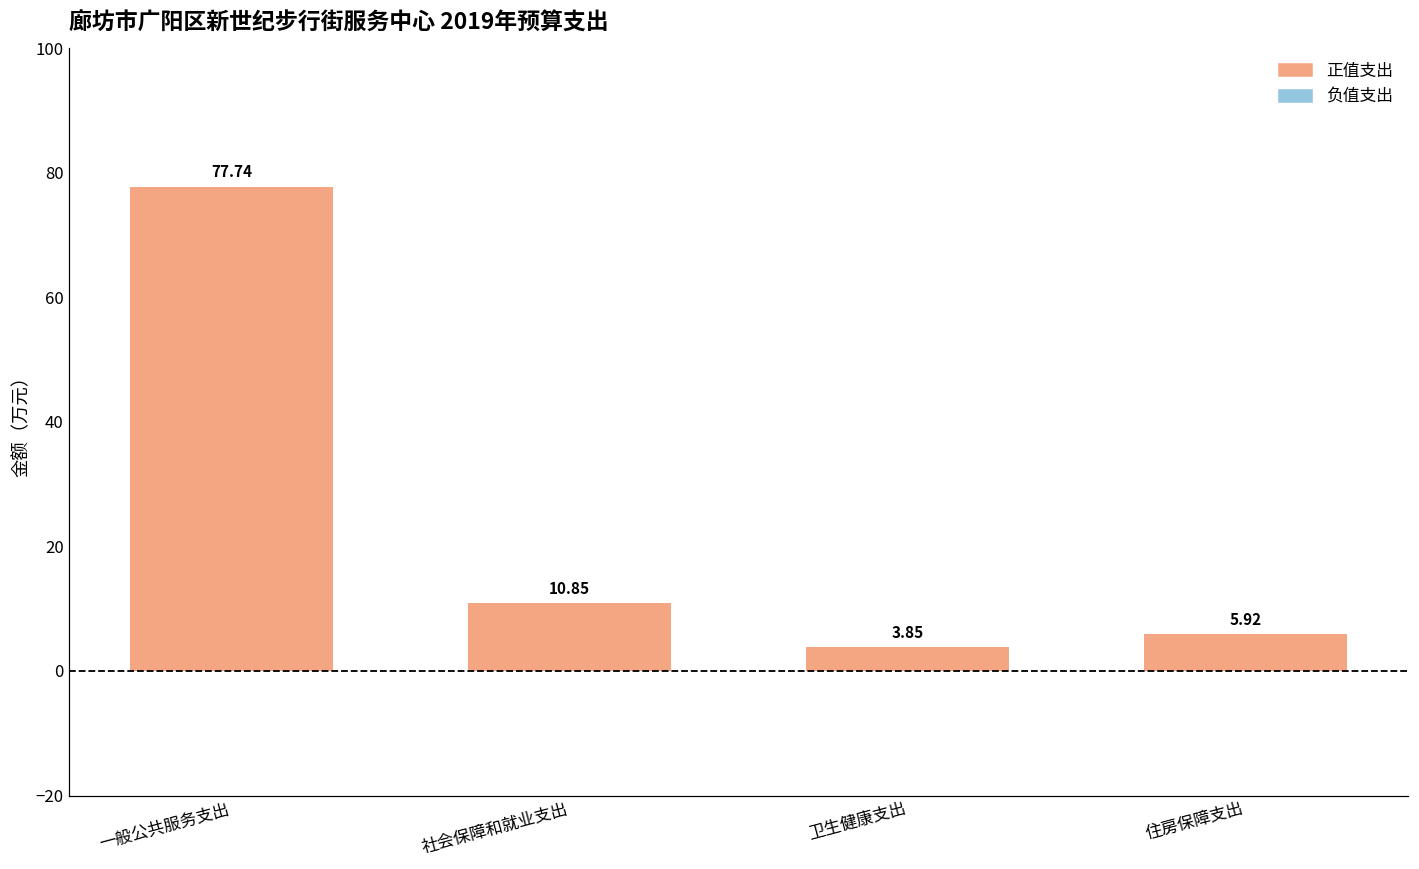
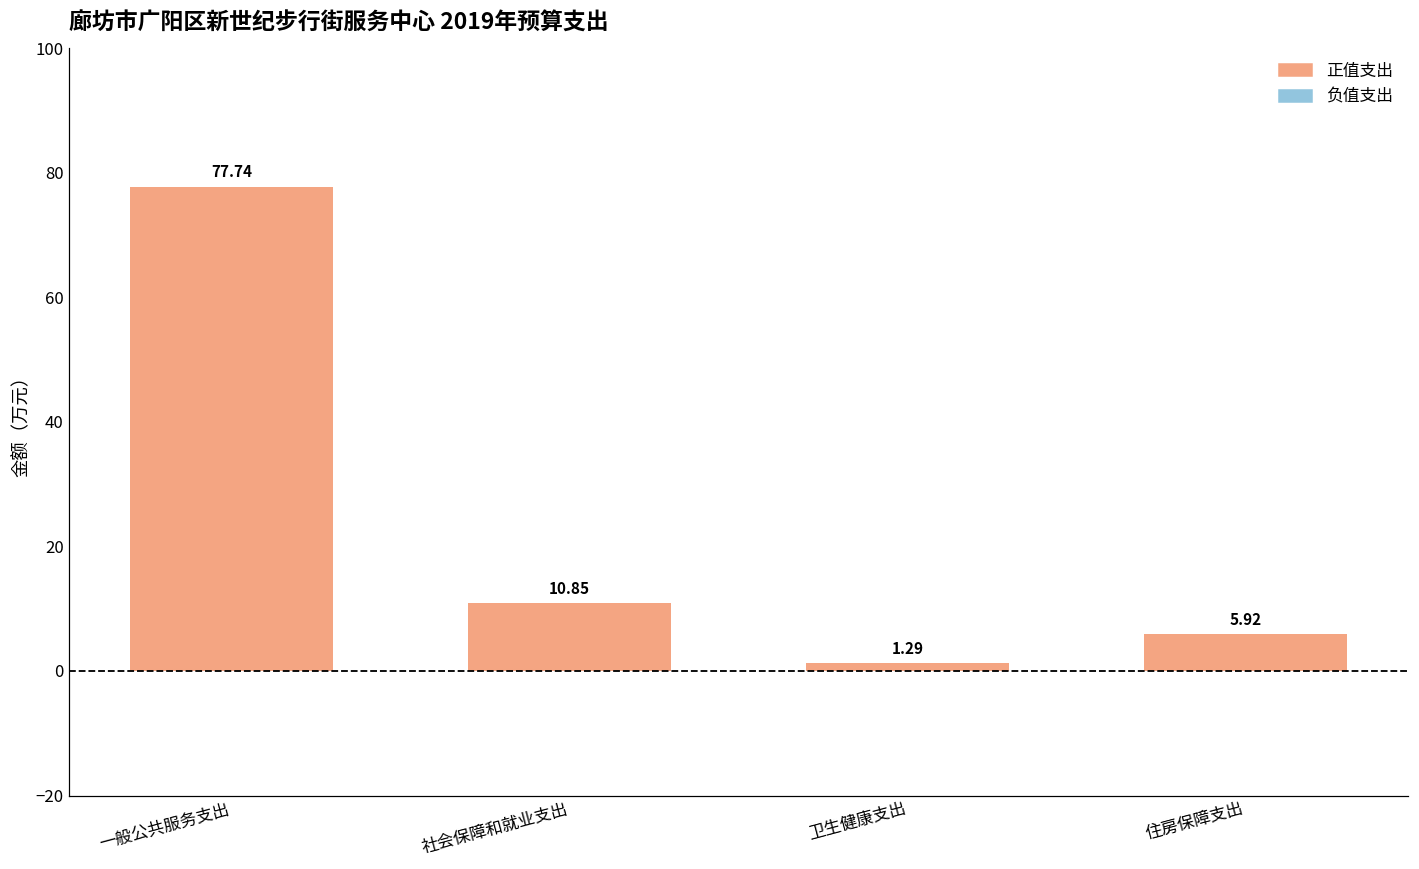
卫生健康支出: 3.85 -> 1.29
